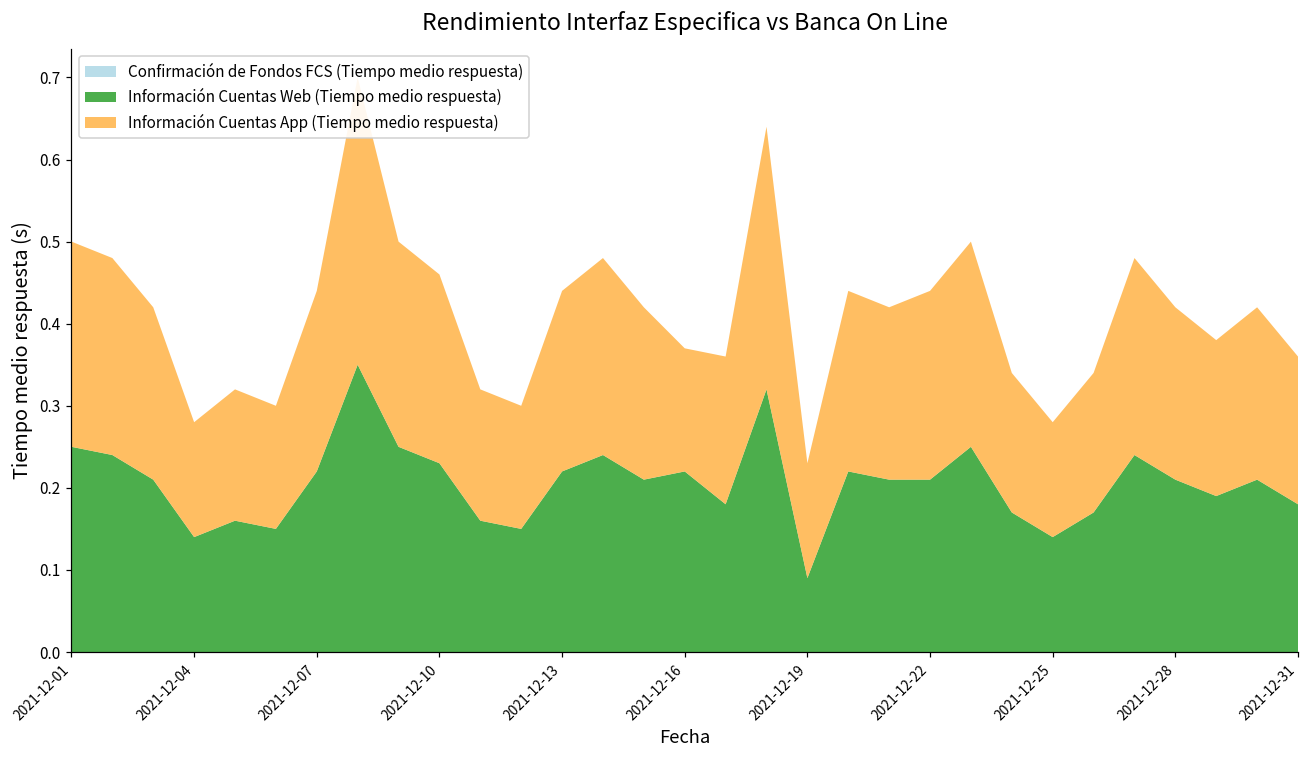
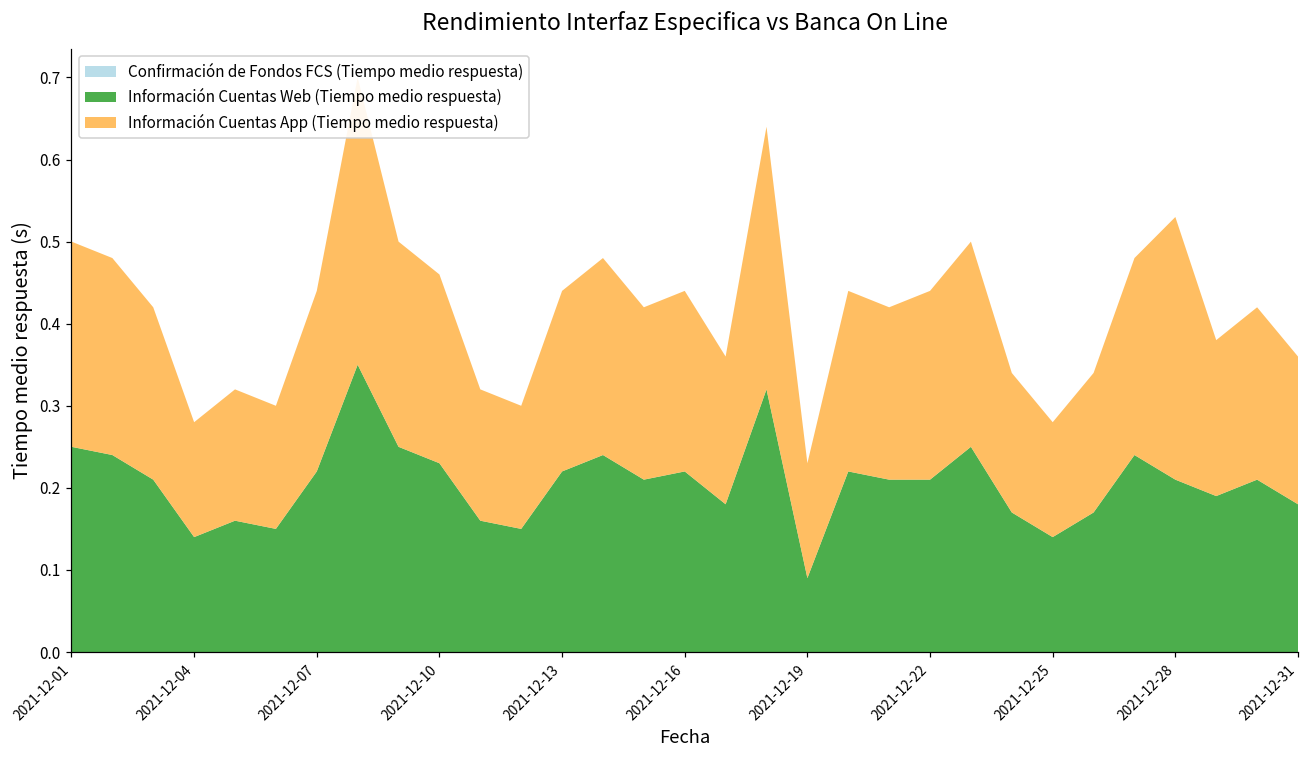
Información Cuentas App (Tiempo medio respuesta), 2021-12-16: 0.15 -> 0.22
Información Cuentas App (Tiempo medio respuesta), 2021-12-28: 0.21 -> 0.32
